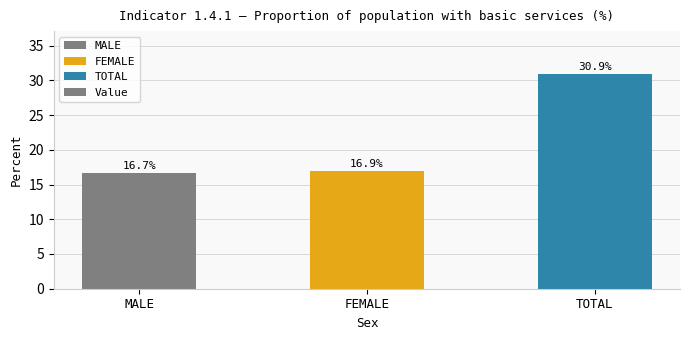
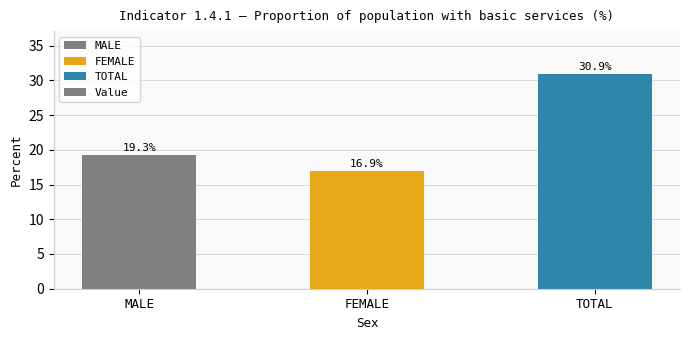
MALE: 16.7% -> 19.3%
